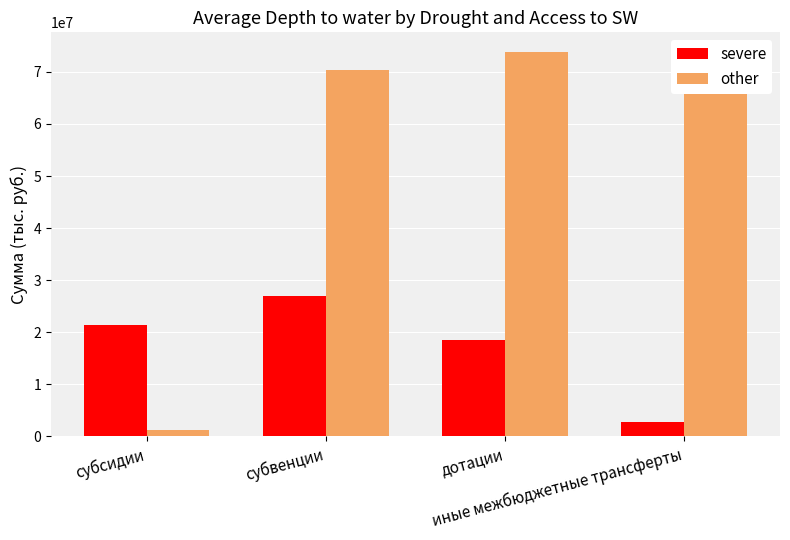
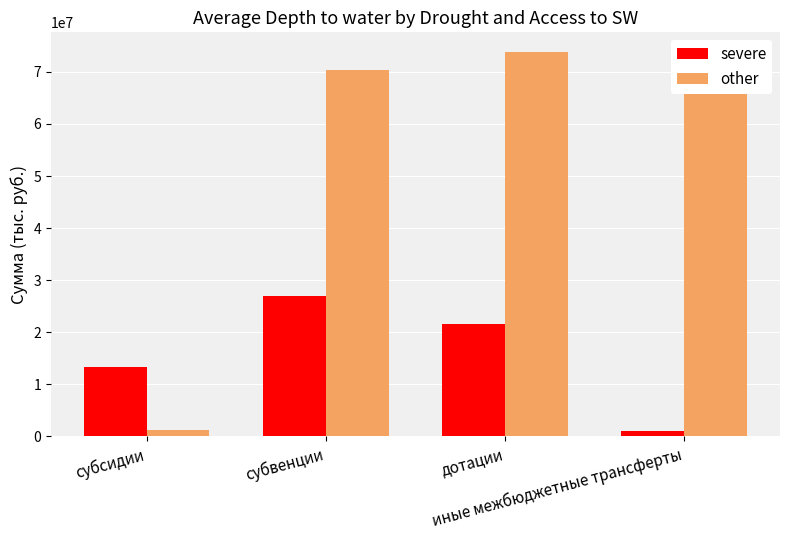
severe, субсидии: 21000000 -> 13000000
severe, дотации: 19000000 -> 22000000
severe, иные межбюджетные трансферты: 3000000 -> 1000000
